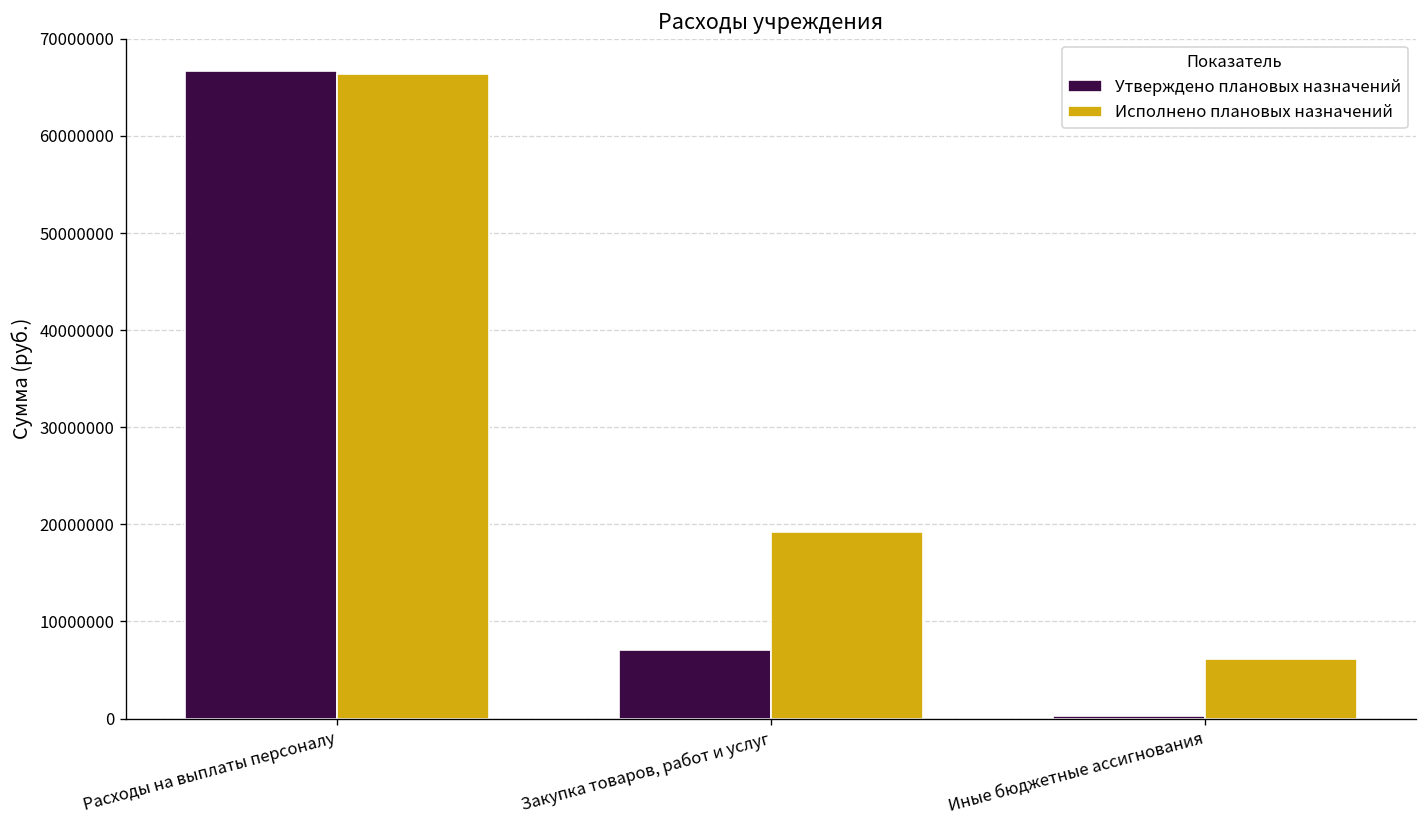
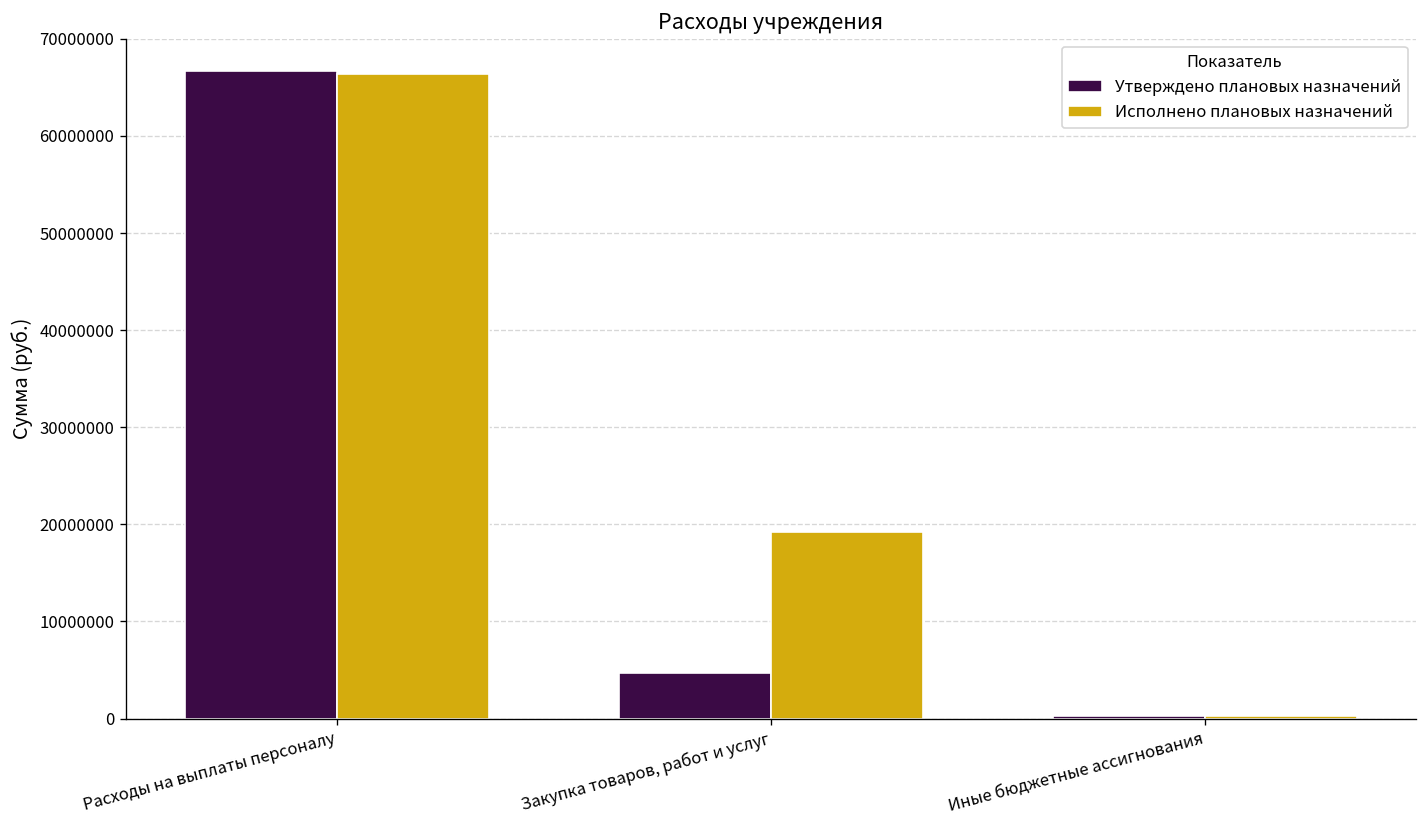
Утверждено плановых назначений, Закупка товаров, работ и услуг: 7000000 -> 5000000
Исполнено плановых назначений, Иные бюджетные ассигнования: 6000000 -> 0
